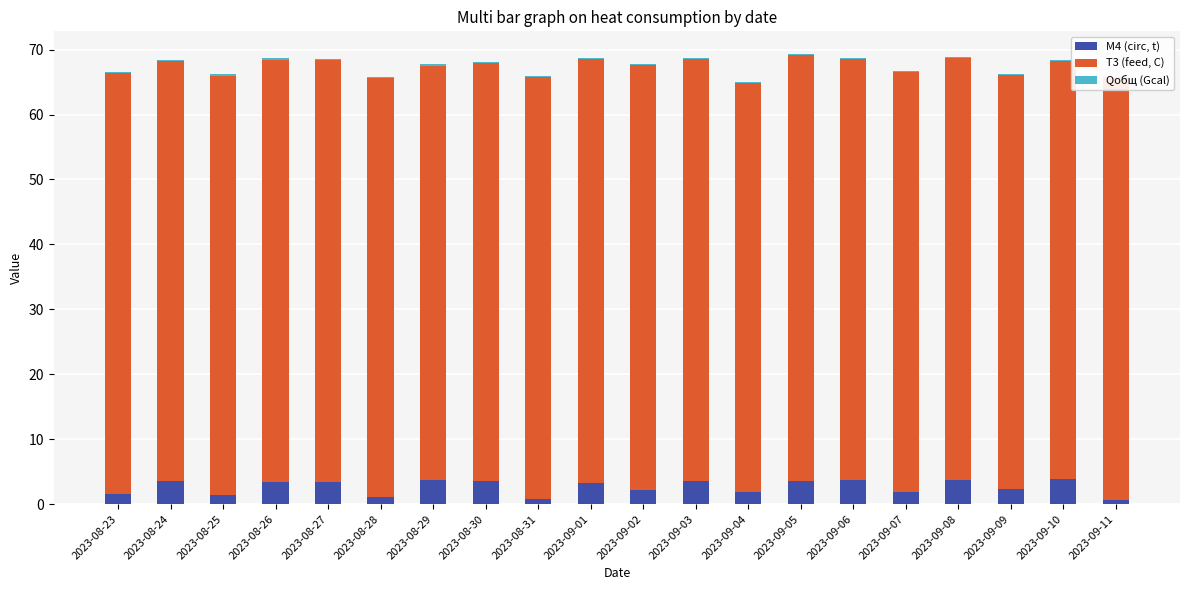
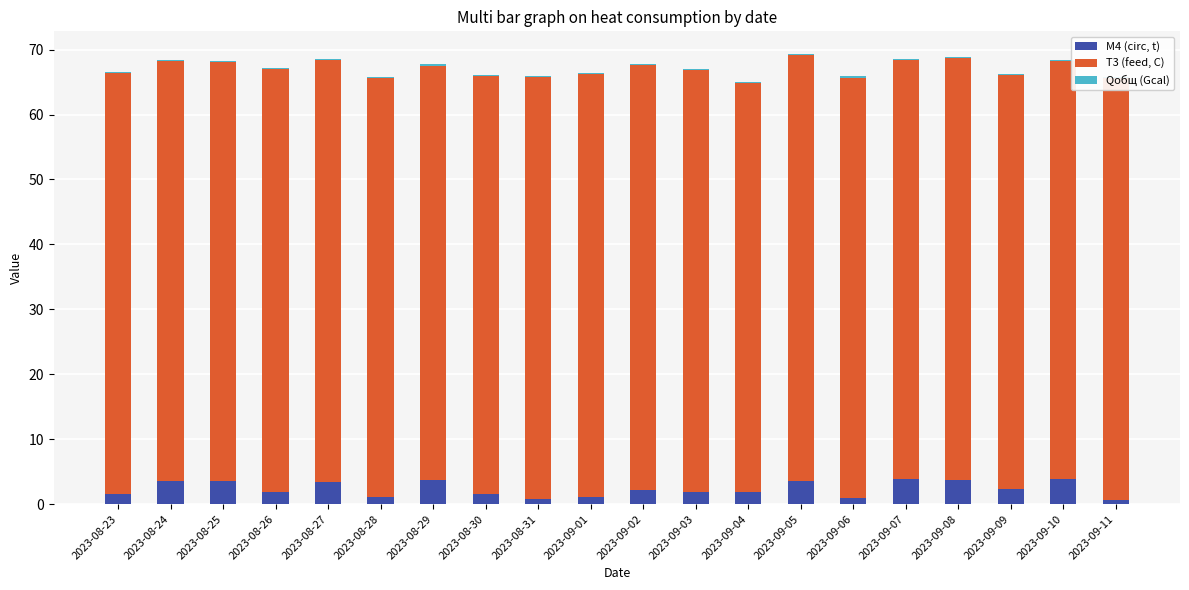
M4 (circ, t), 2023-08-25: 1 -> 4
M4 (circ, t), 2023-08-26: 3 -> 2
M4 (circ, t), 2023-08-30: 4 -> 2
M4 (circ, t), 2023-09-01: 3 -> 1
M4 (circ, t), 2023-09-03: 4 -> 2
M4 (circ, t), 2023-09-06: 4 -> 1
M4 (circ, t), 2023-09-07: 2 -> 4
